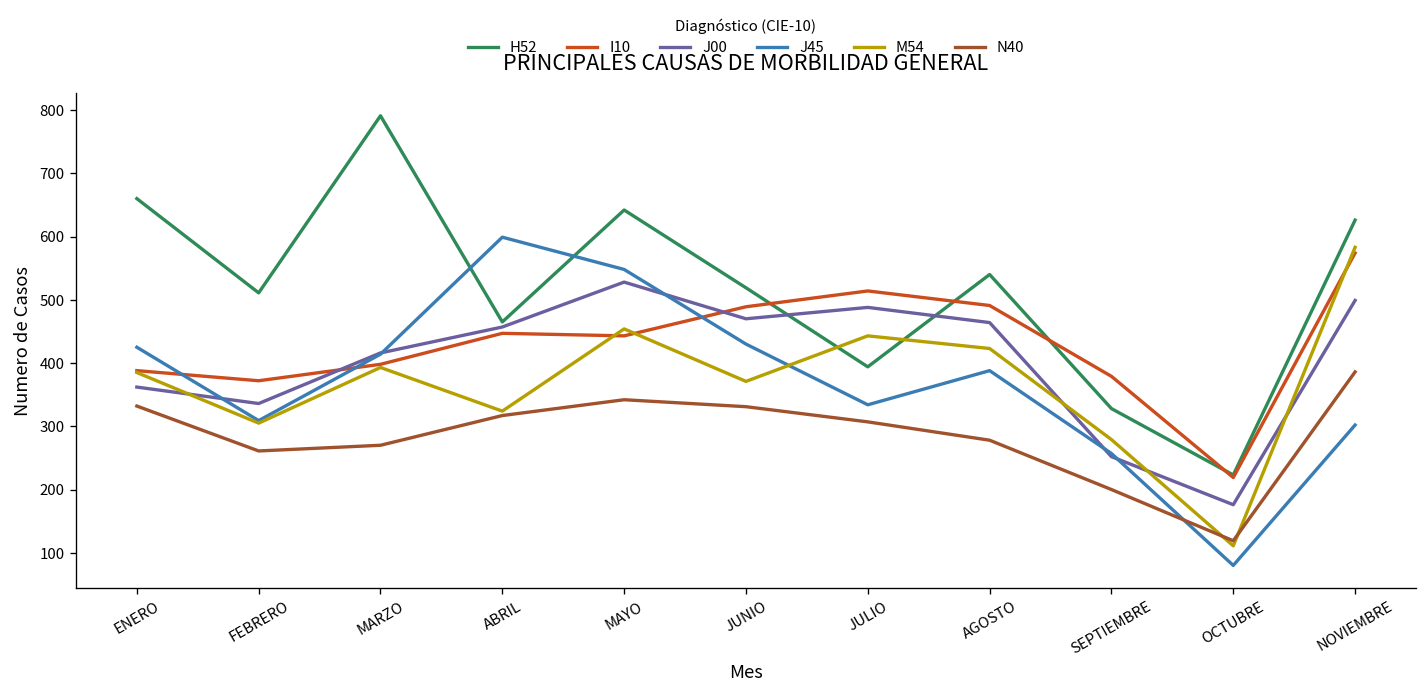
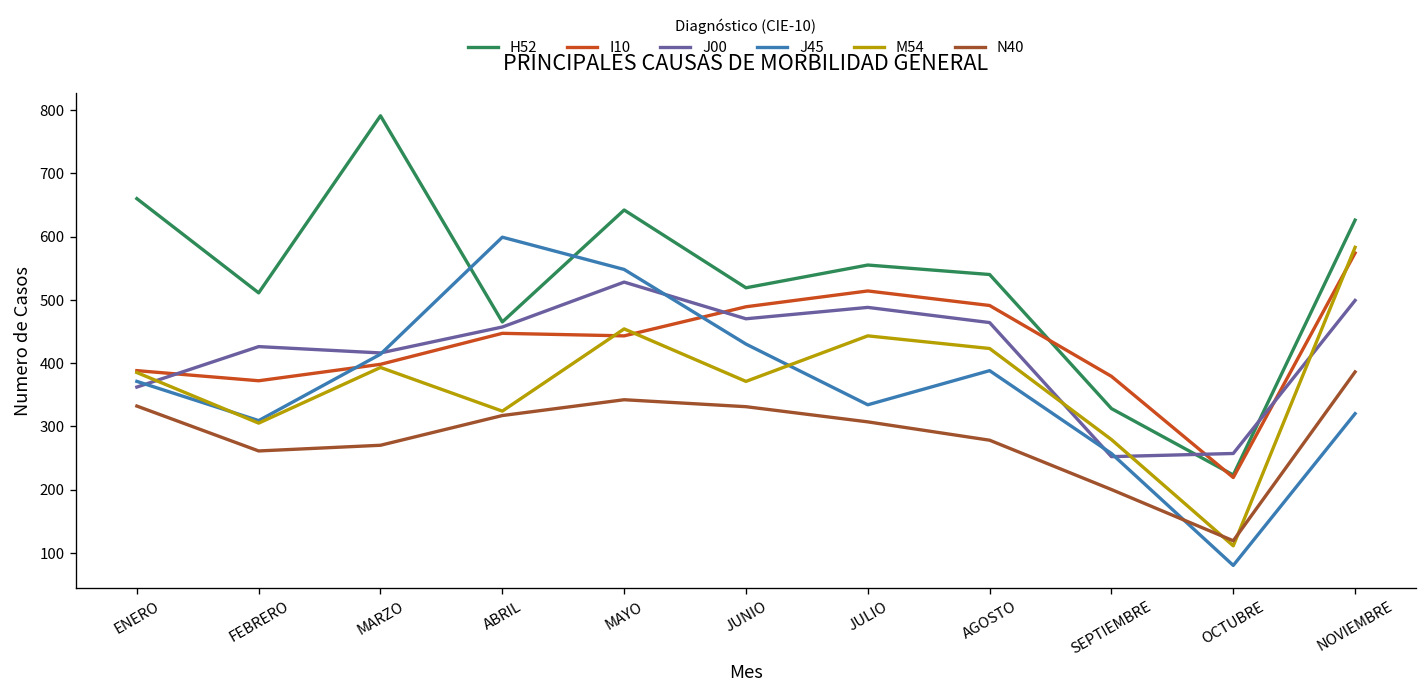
J45, ENERO: 430 -> 370
J00, FEBRERO: 340 -> 430
H52, JULIO: 390 -> 560
J00, OCTUBRE: 180 -> 260
J45, NOVIEMBRE: 300 -> 320
